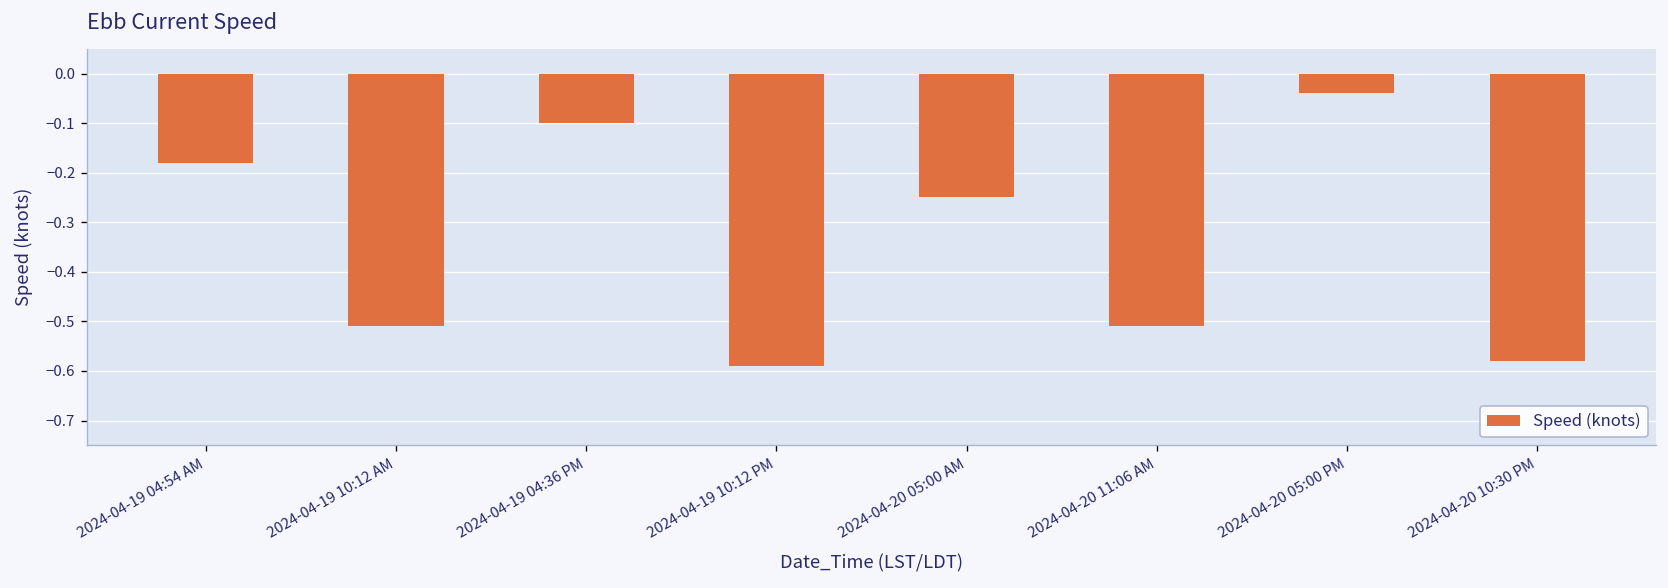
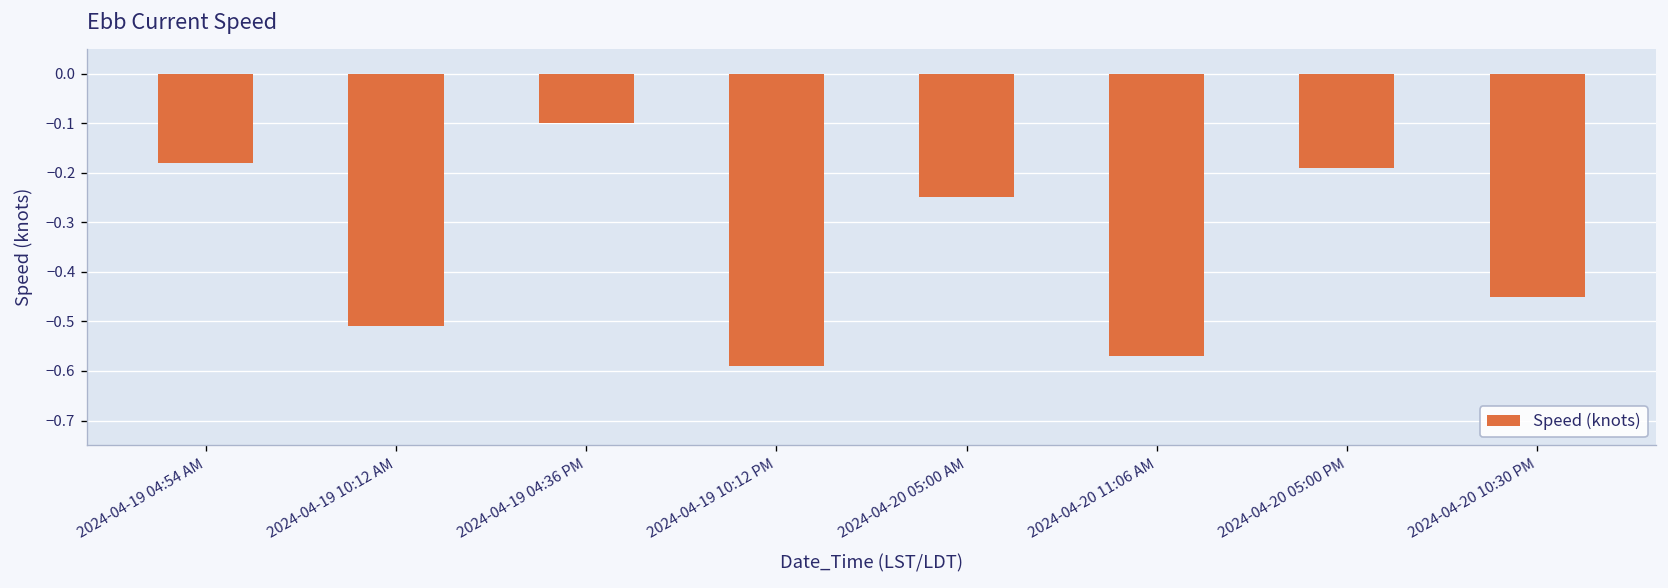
2024-04-20 11:06 AM: -0.51 -> -0.57
2024-04-20 05:00 PM: -0.04 -> -0.19
2024-04-20 10:30 PM: -0.58 -> -0.45
